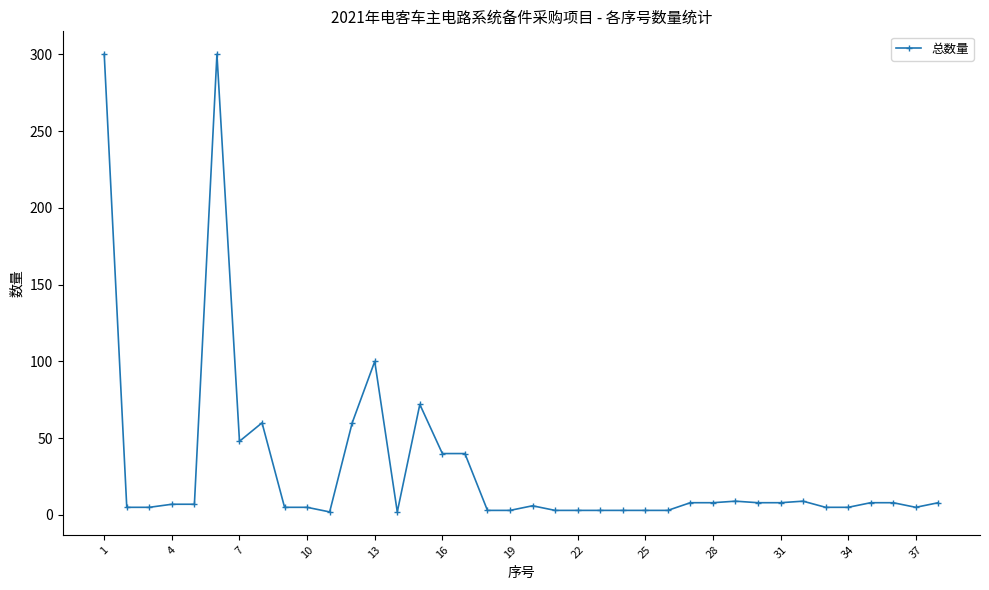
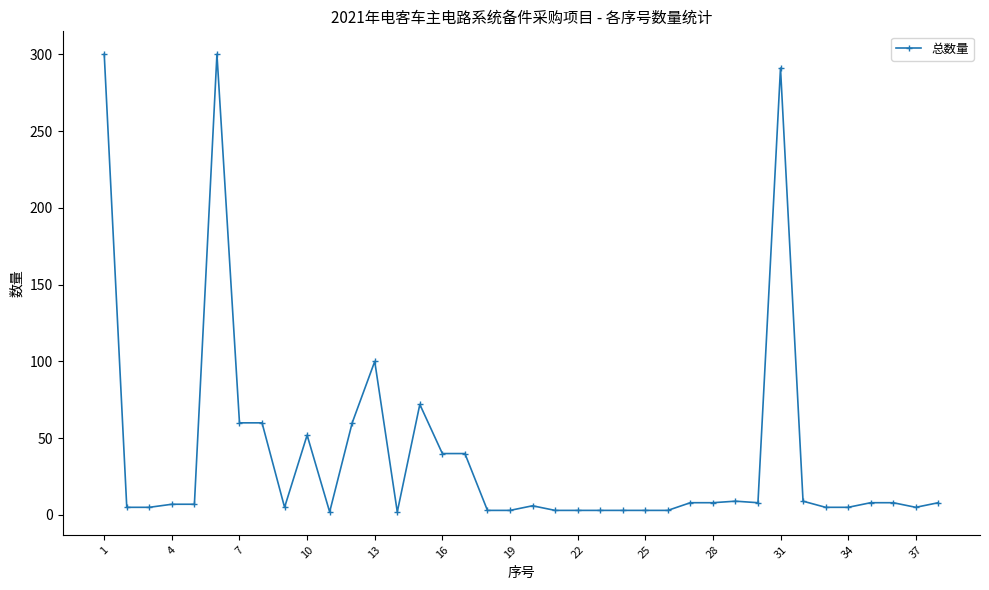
7: 48 -> 60
10: 5 -> 52
31: 8 -> 291
